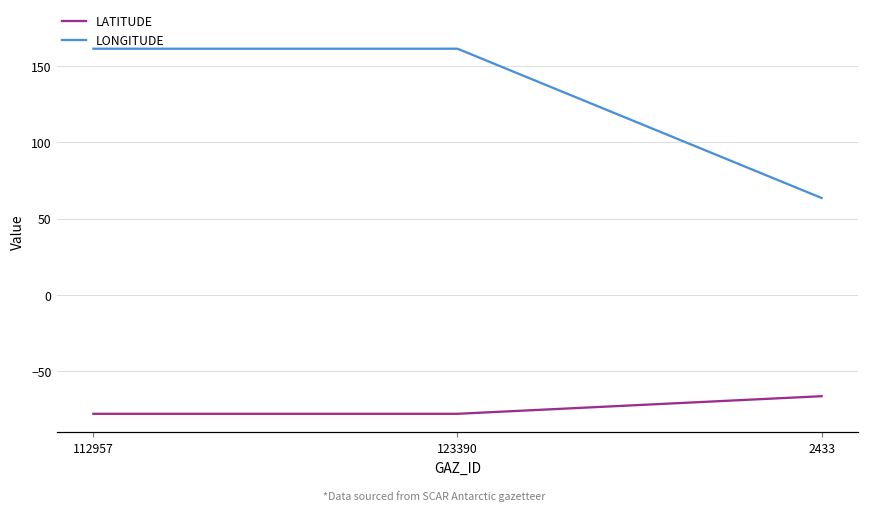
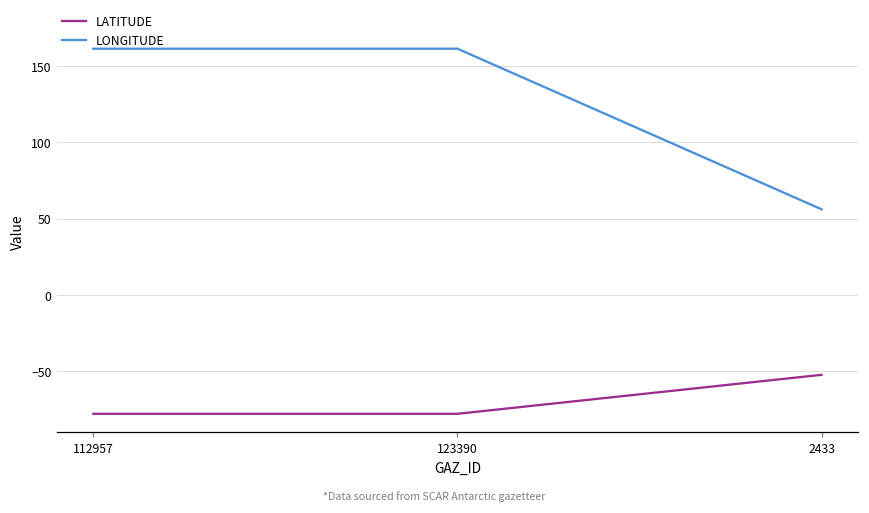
LATITUDE, 2433: -66 -> -52
LONGITUDE, 2433: 64 -> 56
